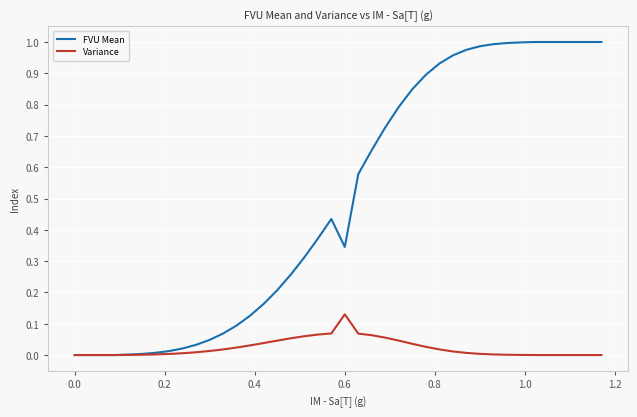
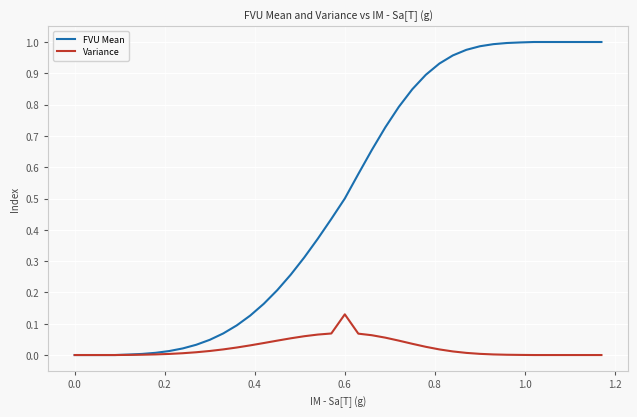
FVU Mean, 0.6: 0.35 -> 0.50
